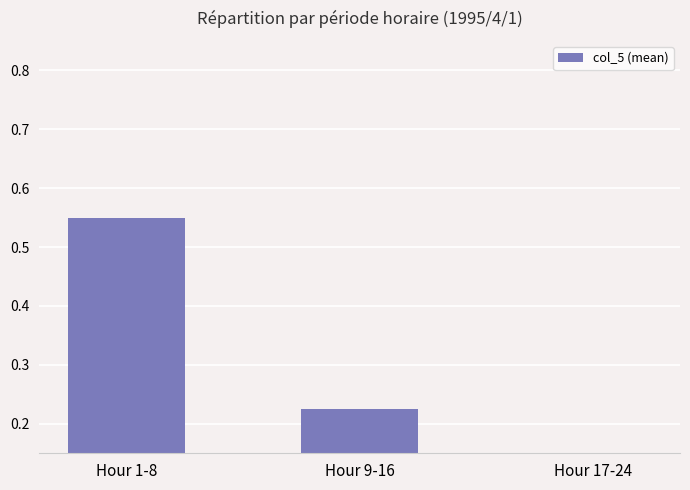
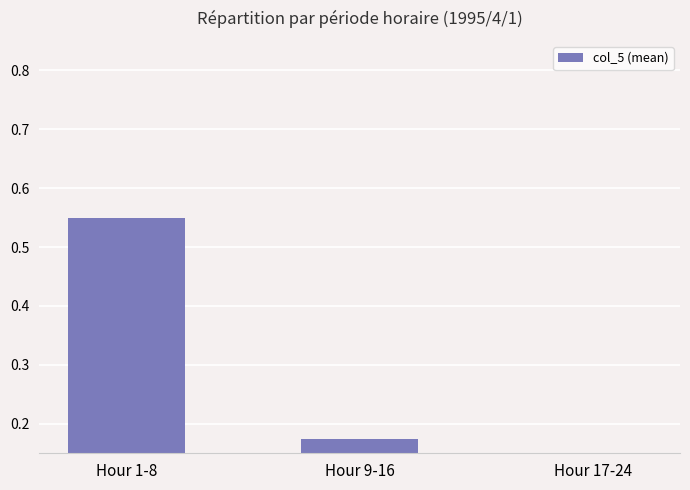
Hour 9-16: 0.23 -> 0.18
